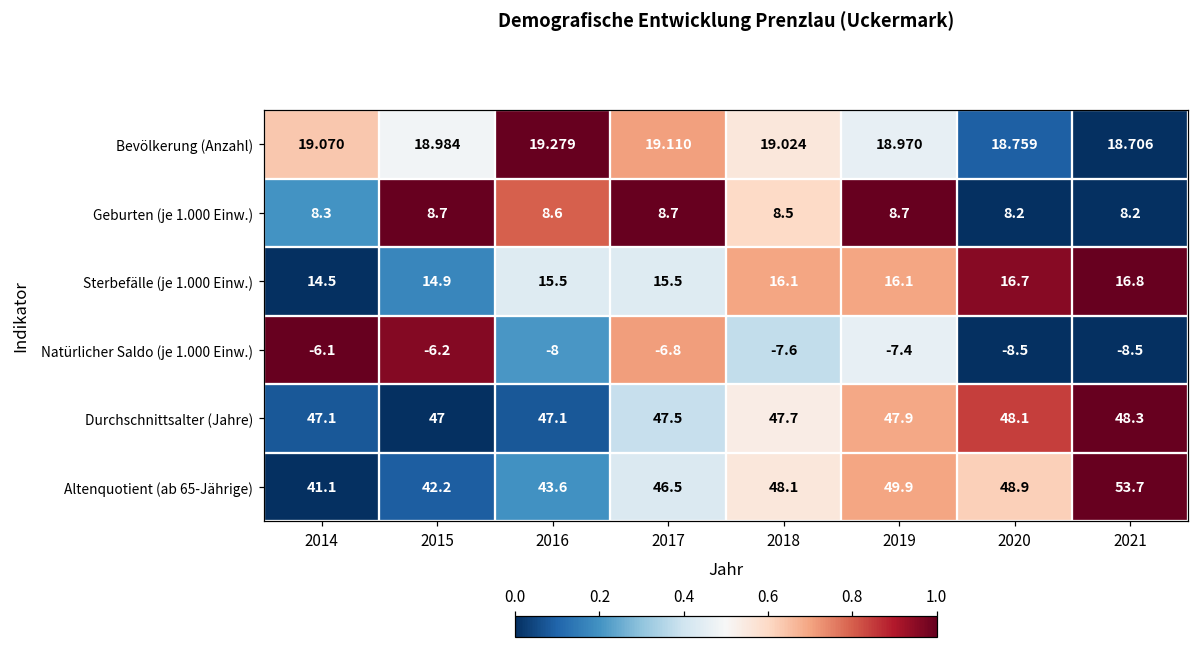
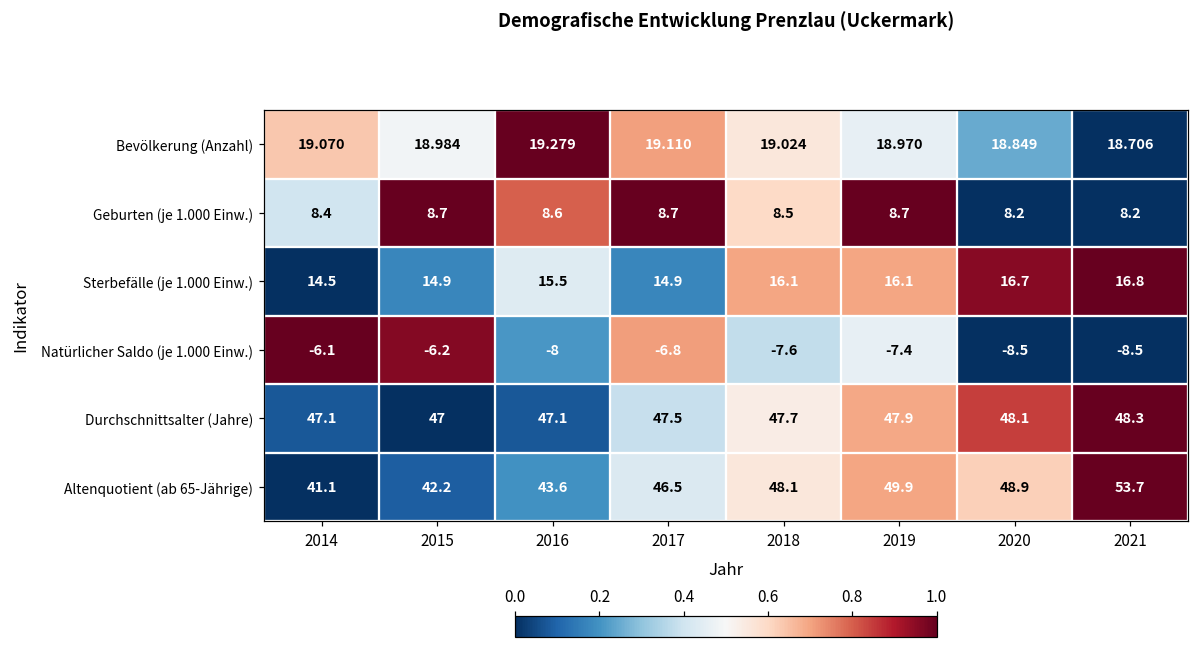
Bevölkerung (Anzahl), 2020: 18.759 -> 18.849
Geburten (je 1.000 Einw.), 2014: 8.3 -> 8.4
Sterbefälle (je 1.000 Einw.), 2017: 15.5 -> 14.9
